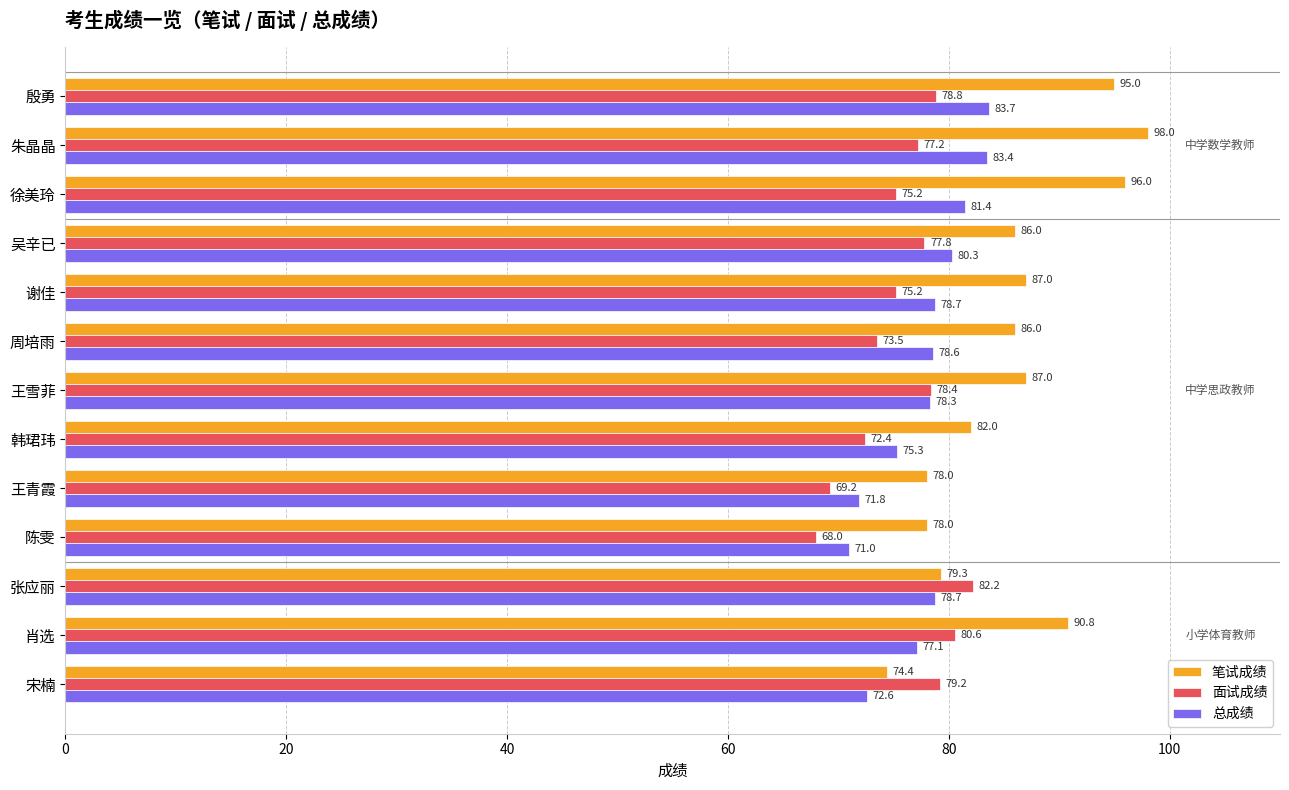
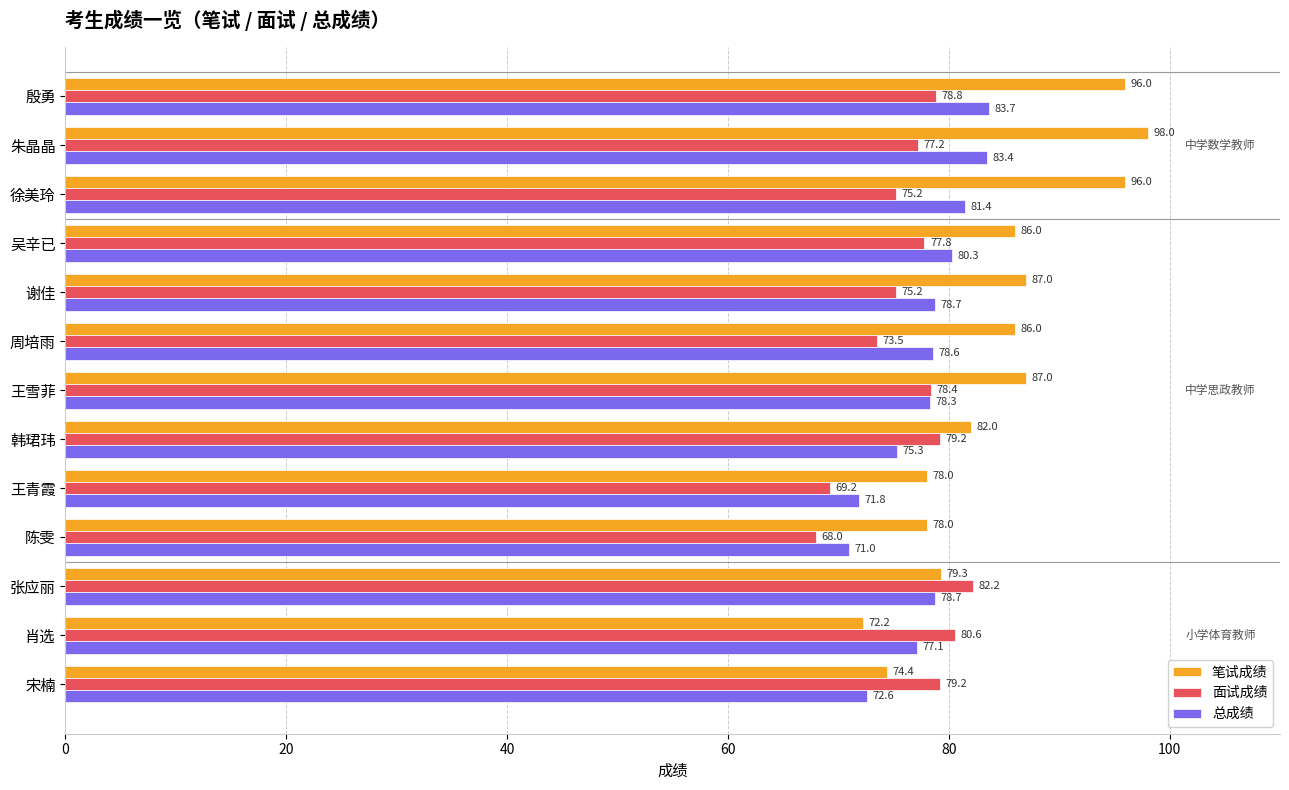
笔试成绩, 殷勇: 95.0 -> 96.0
面试成绩, 韩珺玮: 72.4 -> 79.2
笔试成绩, 肖选: 90.8 -> 72.2
